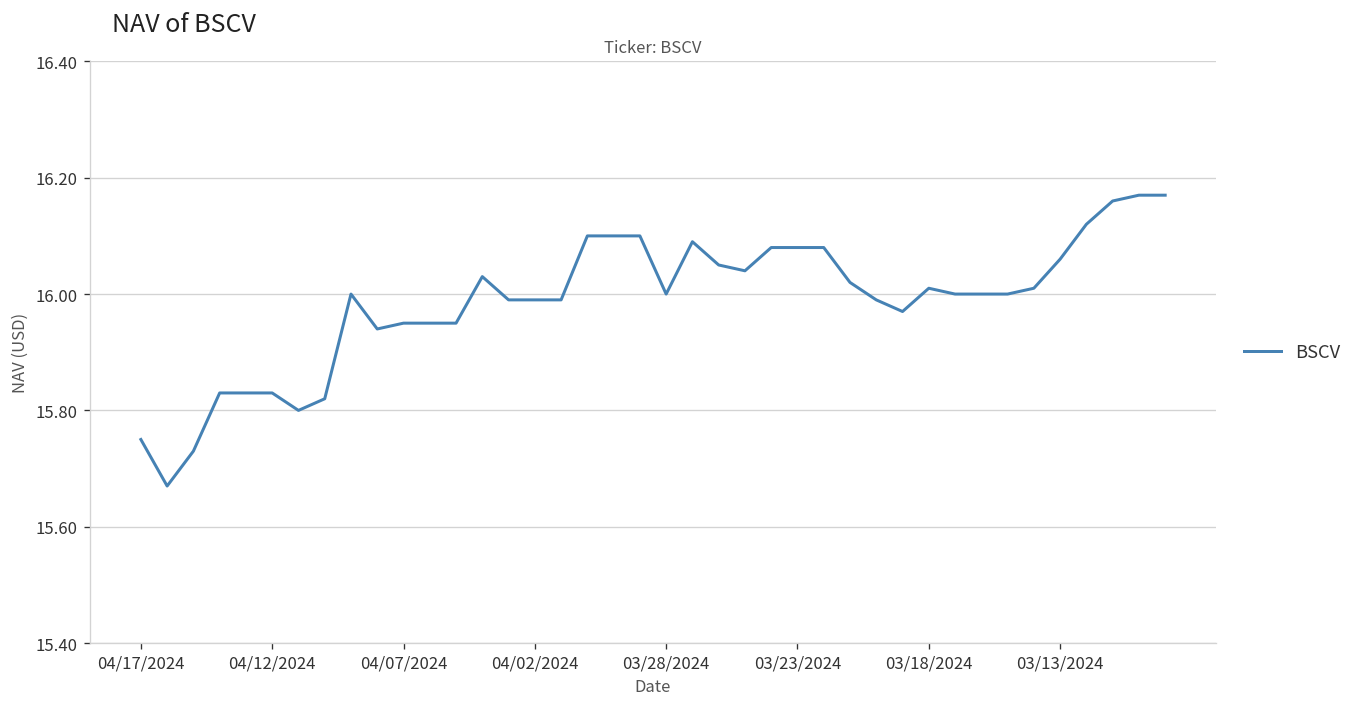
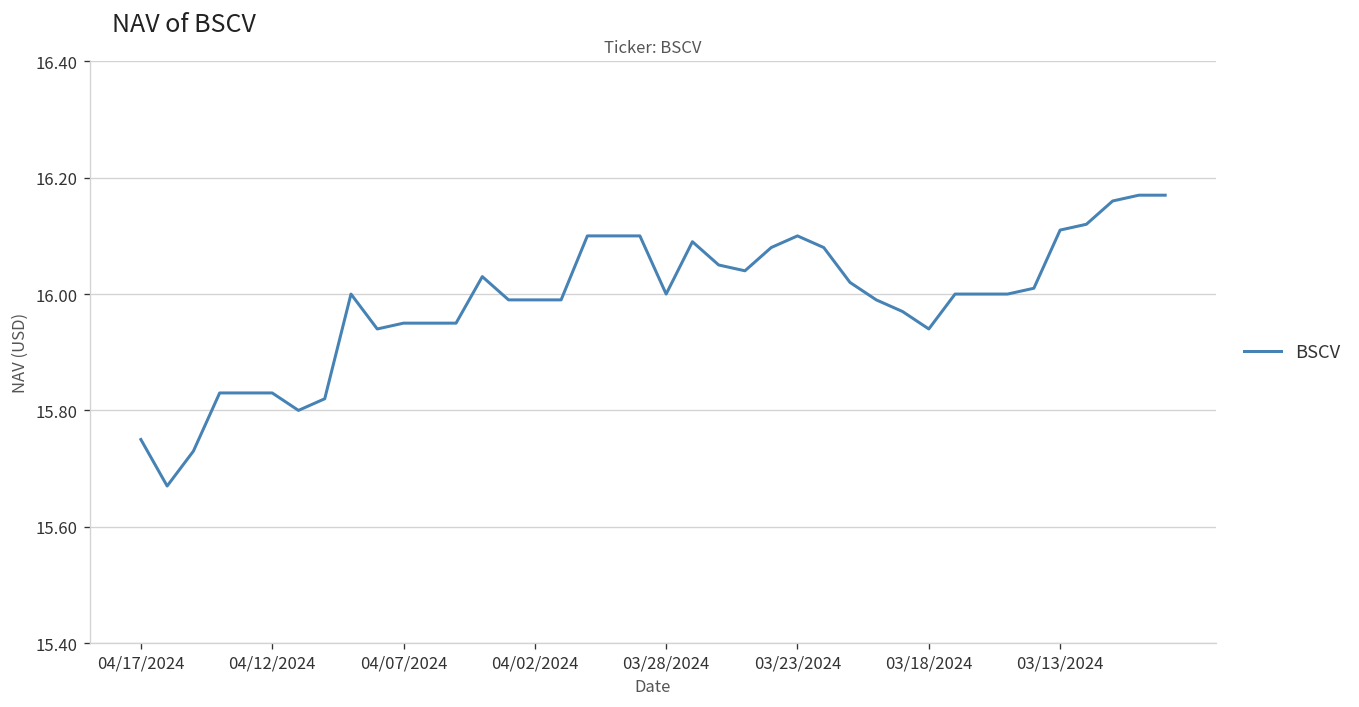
03/23/2024: 16.08 -> 16.10
03/18/2024: 16.01 -> 15.94
03/13/2024: 16.06 -> 16.11
